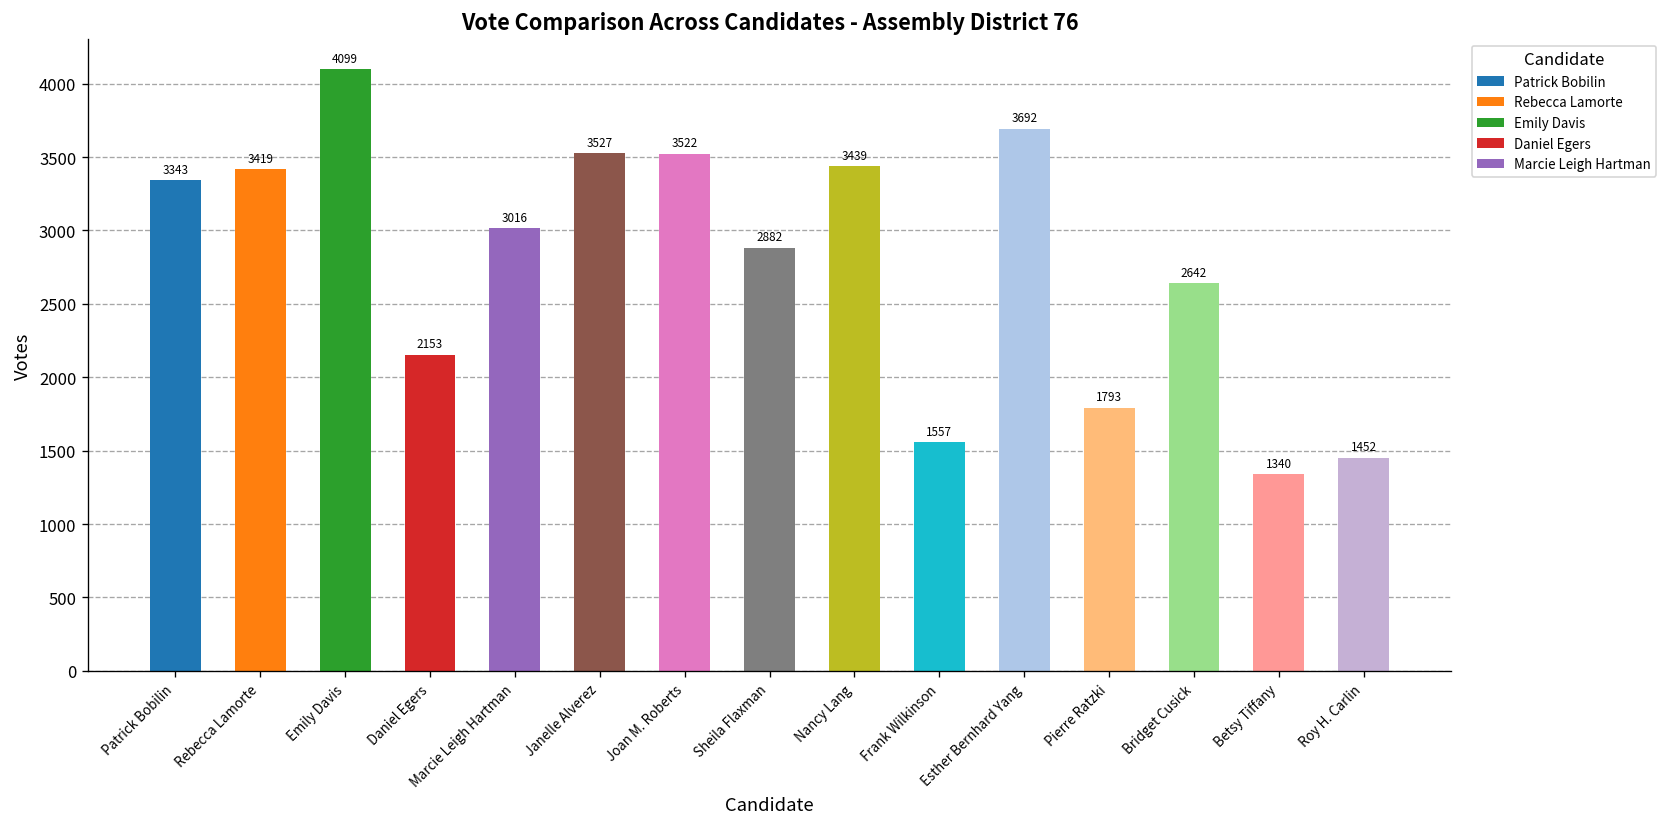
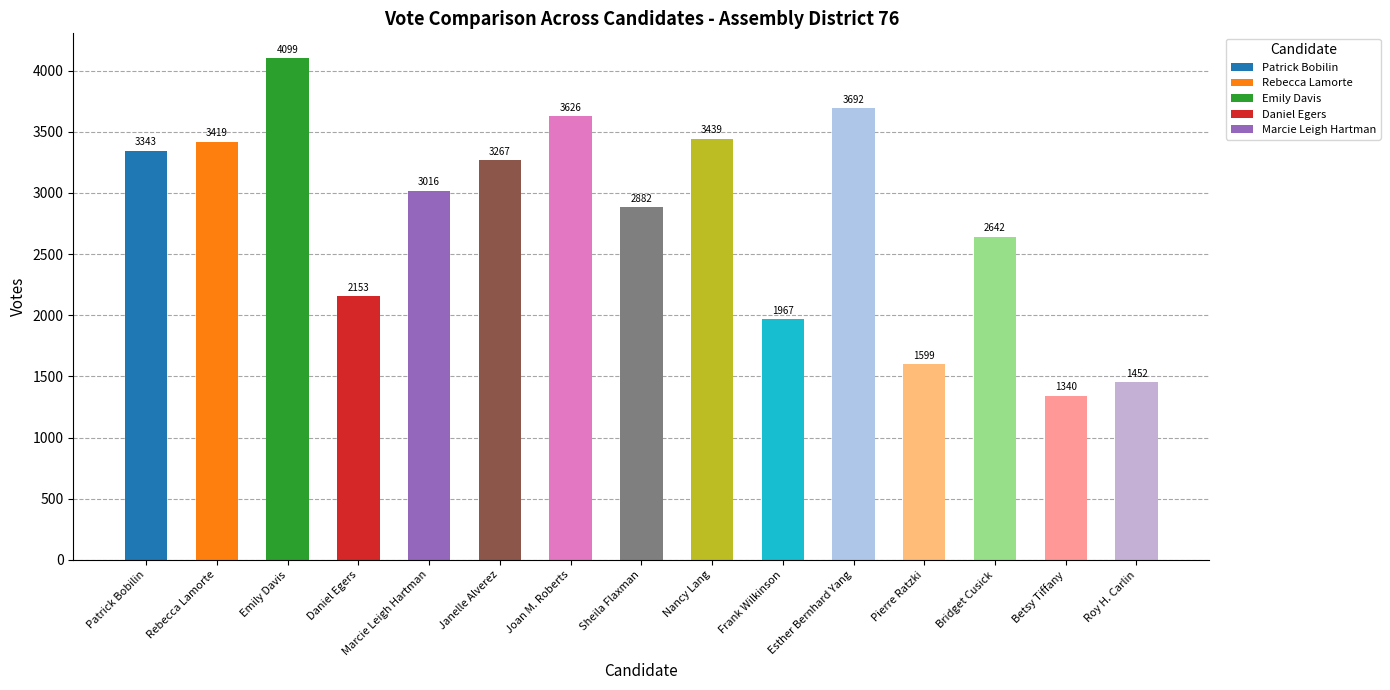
Janelle Alverez: 3527 -> 3267
Joan M. Roberts: 3522 -> 3626
Frank Wilkinson: 1557 -> 1967
Pierre Ratzki: 1793 -> 1599
